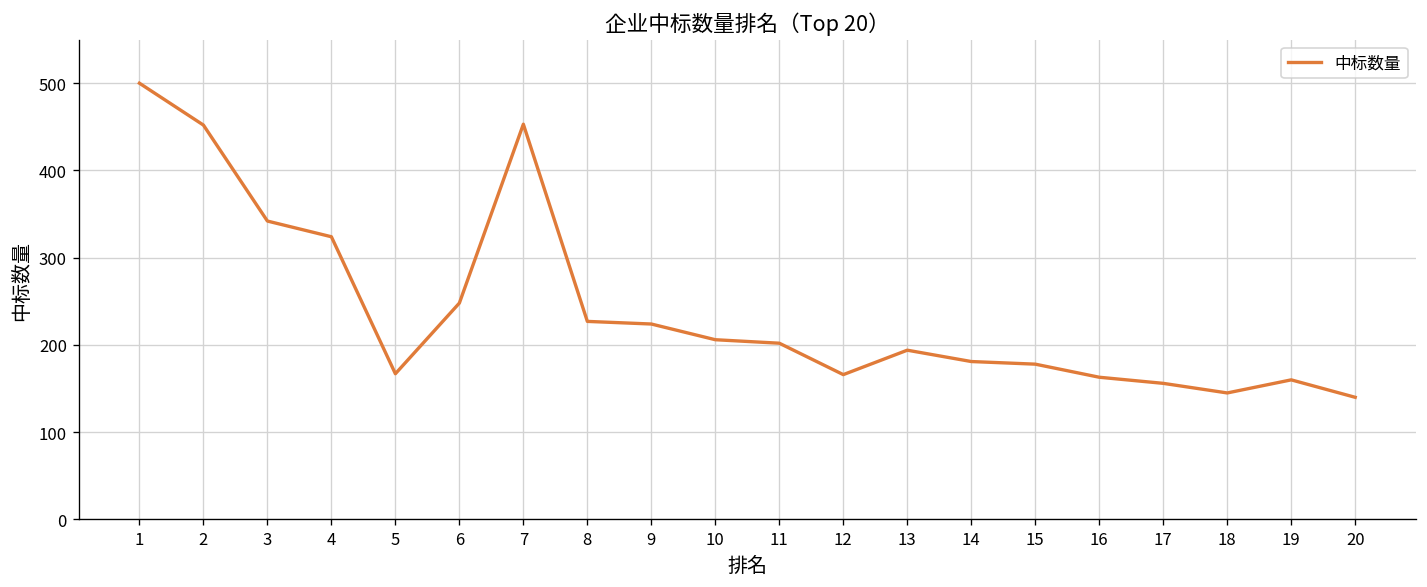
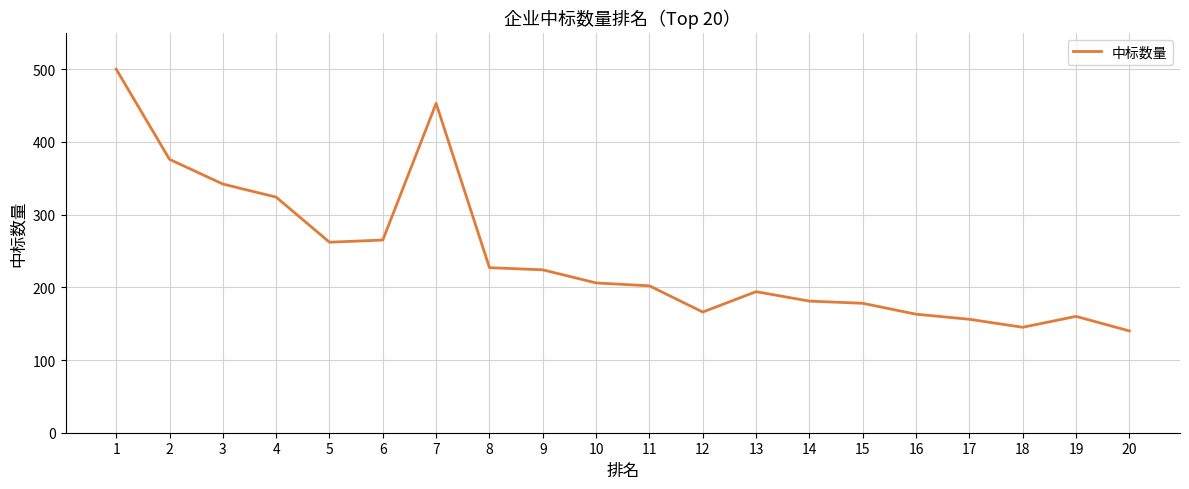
2: 450 -> 380
5: 170 -> 260
6: 250 -> 270
